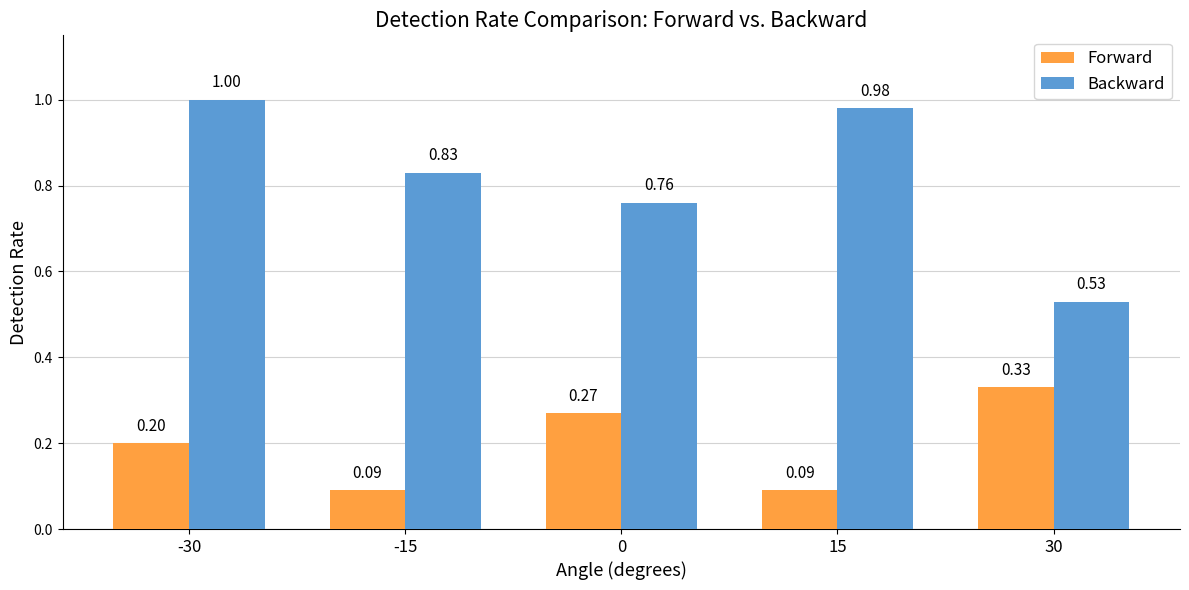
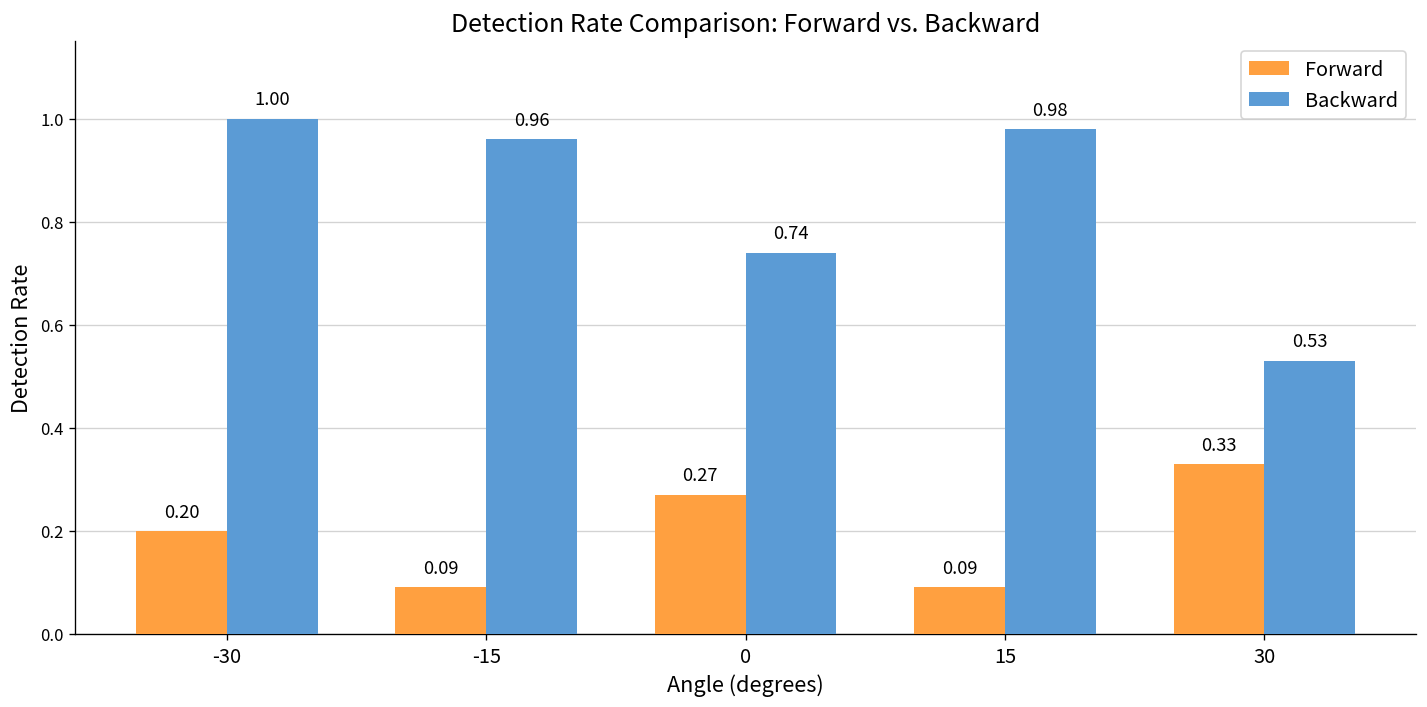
Backward, -15: 0.83 -> 0.96
Backward, 0: 0.76 -> 0.74
